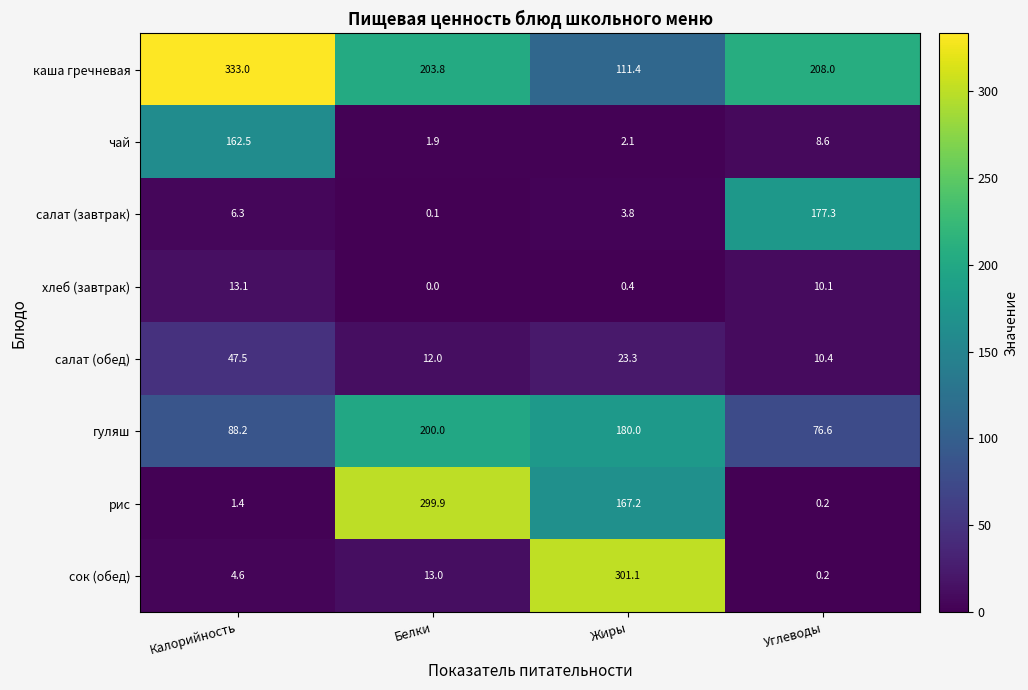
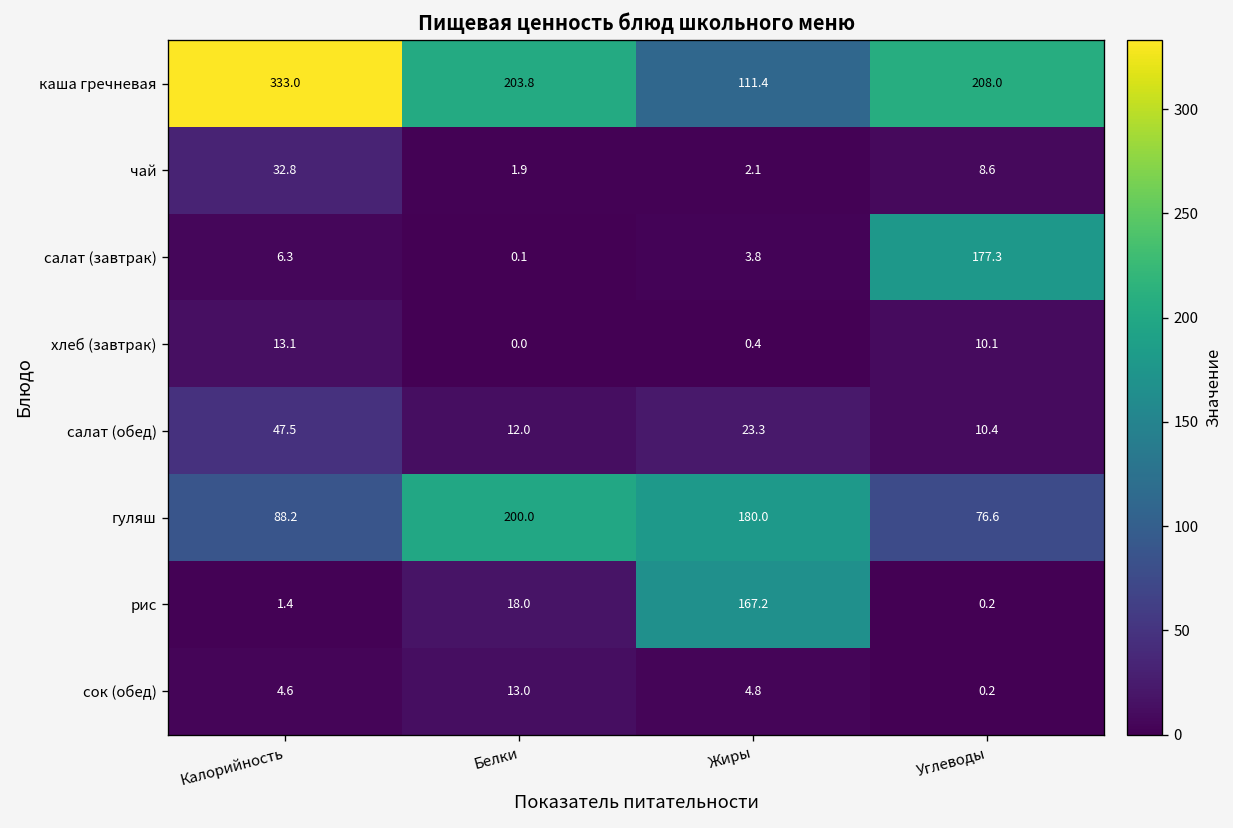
чай, Калорийность: 162.5 -> 32.8
рис, Белки: 299.9 -> 18.0
сок (обед), Жиры: 301.1 -> 4.8
